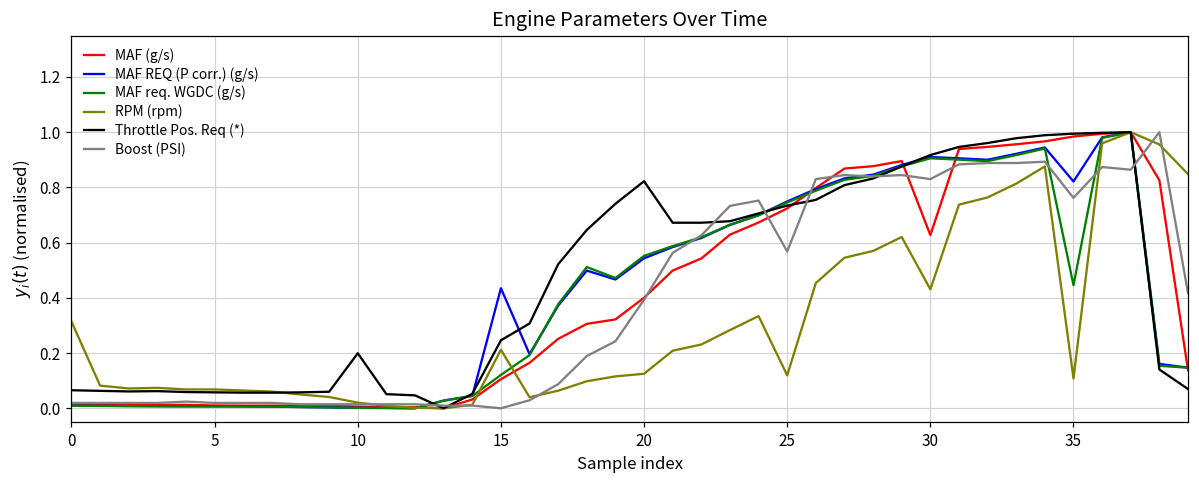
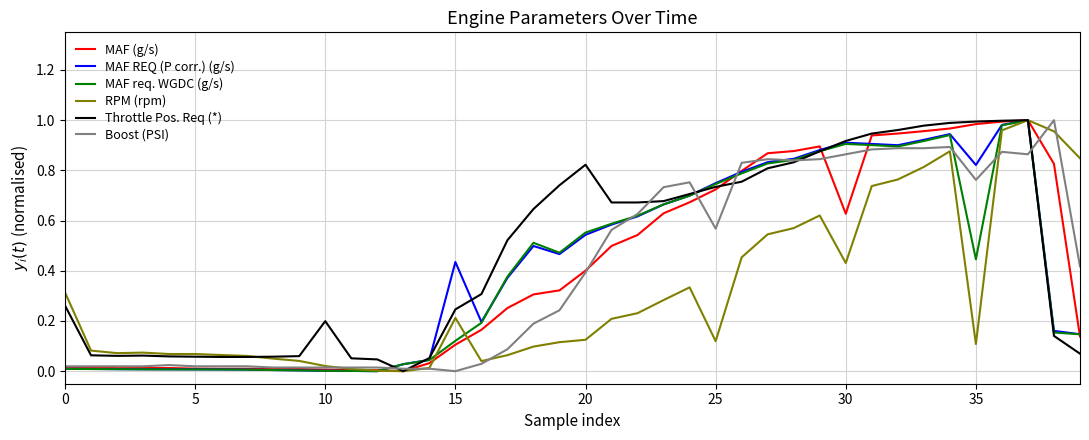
Throttle Pos. Req (*), 0: 0.07 -> 0.26
Boost (PSI), 30: 0.83 -> 0.86
